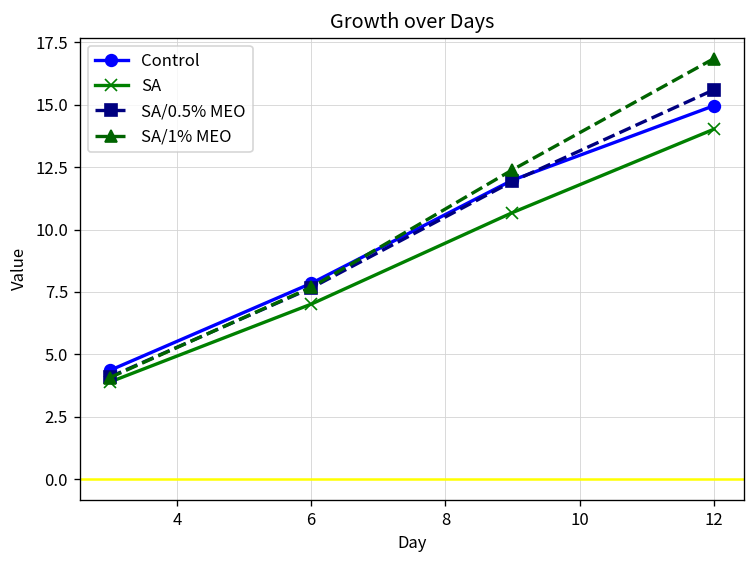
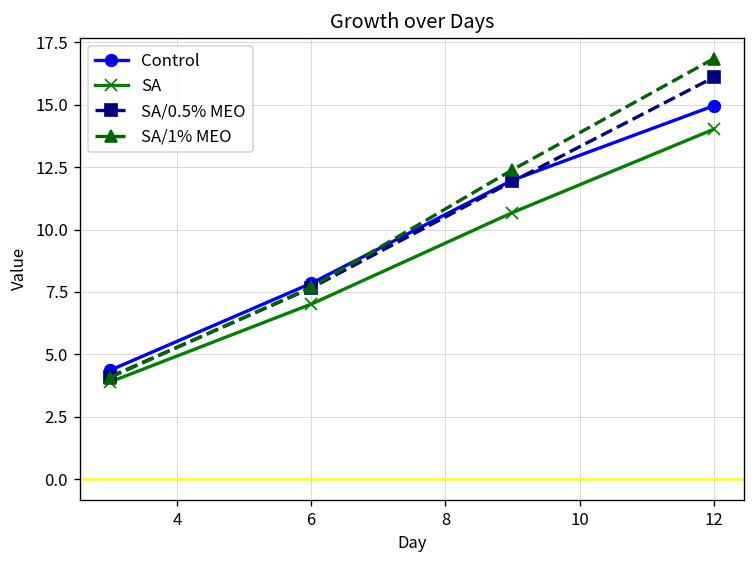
SA/0.5% MEO, 12: 15.6 -> 16.1
